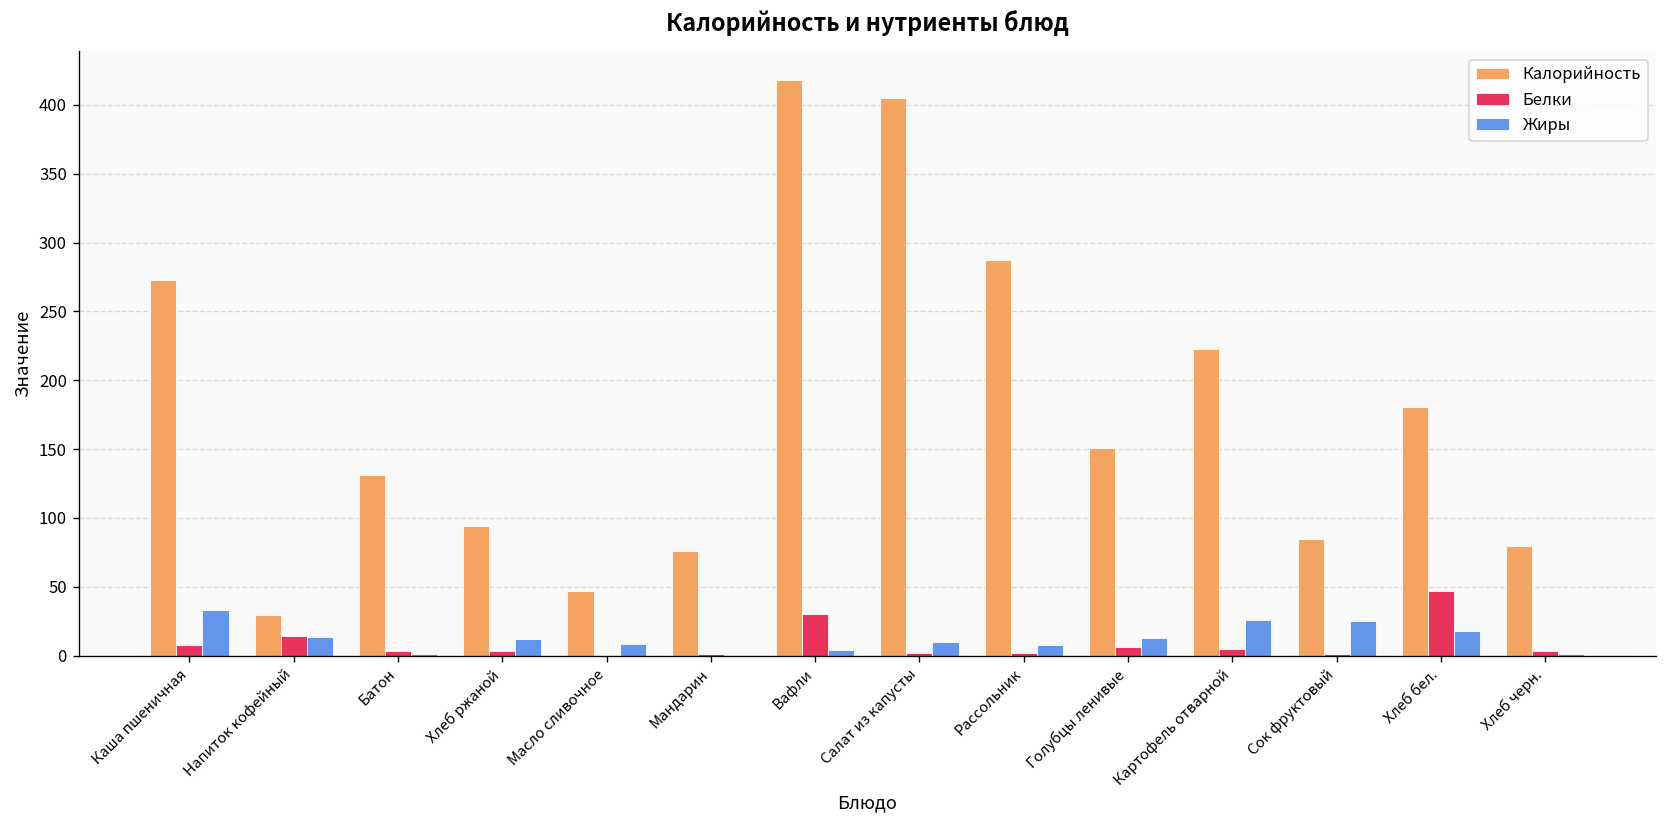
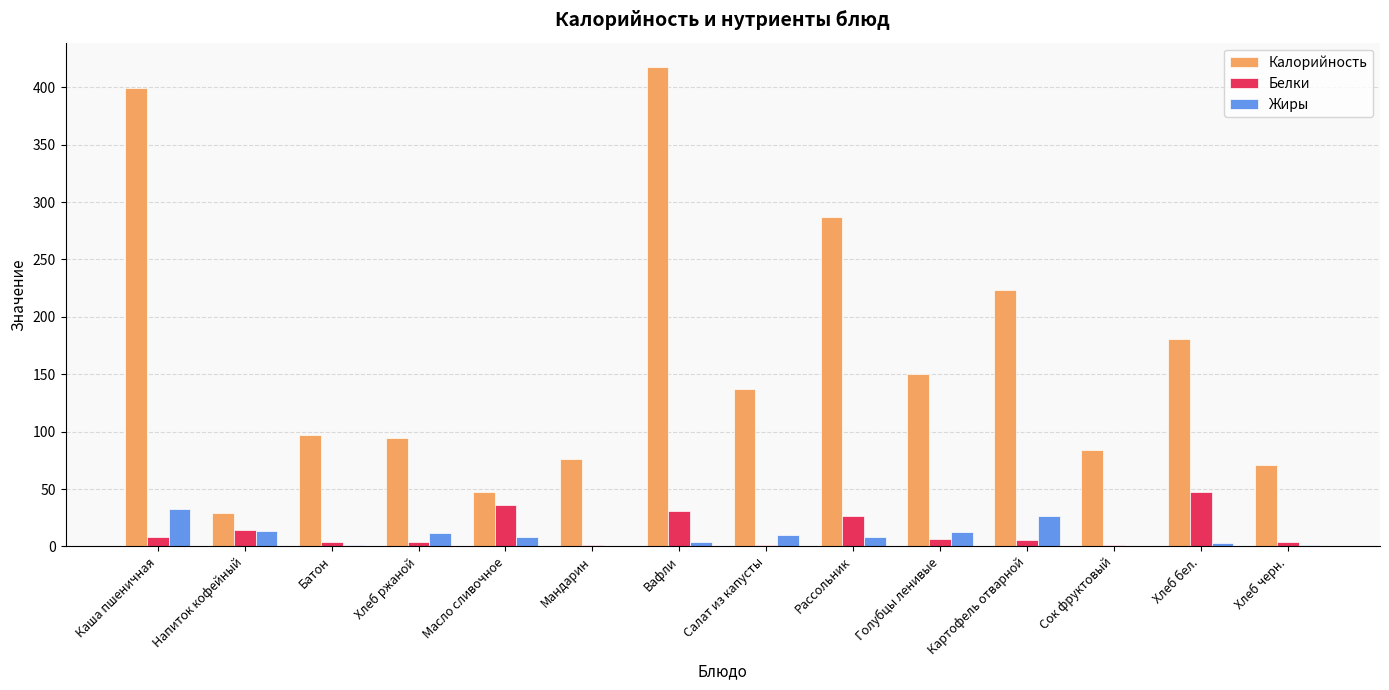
Калорийность, Каша пшеничная: 273 -> 399
Калорийность, Батон: 132 -> 97
Белки, Масло сливочное: 0 -> 36
Калорийность, Салат из капусты: 405 -> 137
Белки, Рассольник: 2 -> 26
Жиры, Сок фруктовый: 26 -> 0
Жиры, Хлеб бел.: 18 -> 3
Калорийность, Хлеб черн.: 80 -> 71
